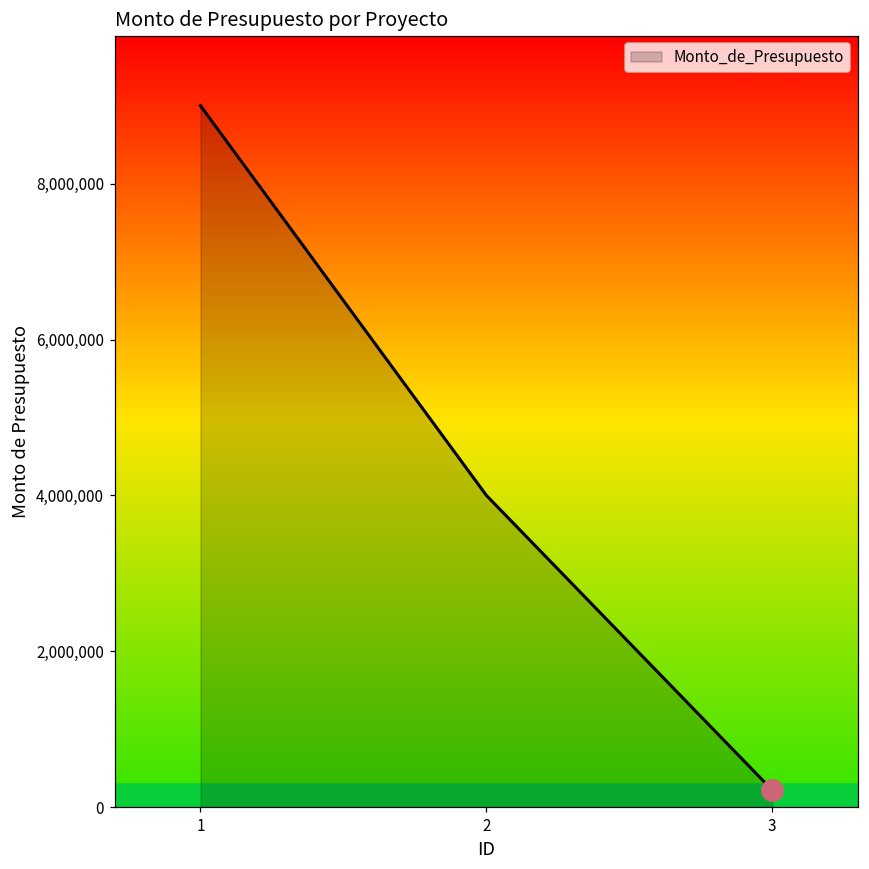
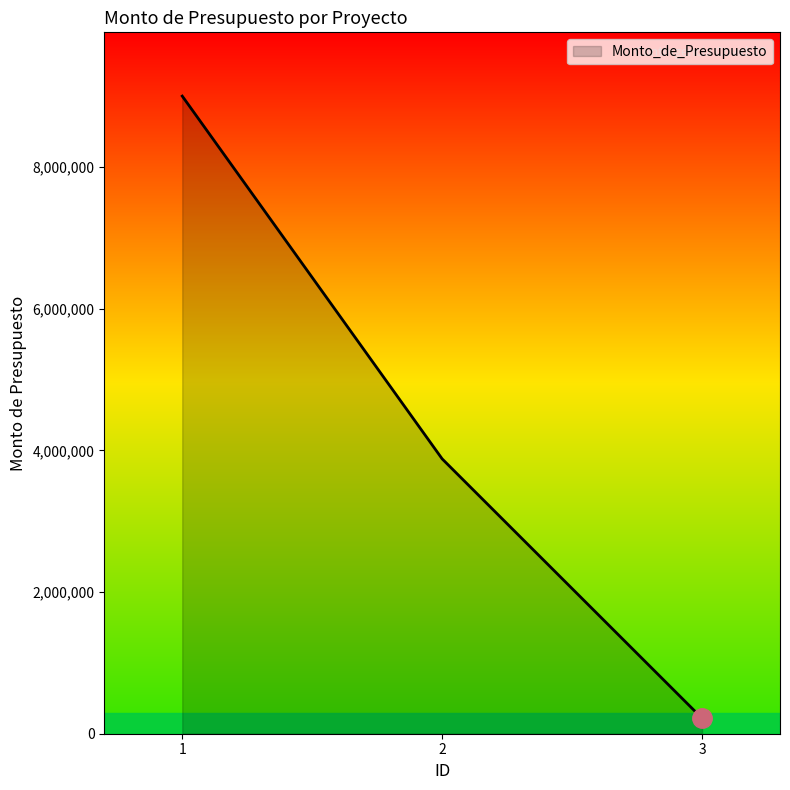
Monto_de_Presupuesto, 2: 4,000,000 -> 3,900,000
